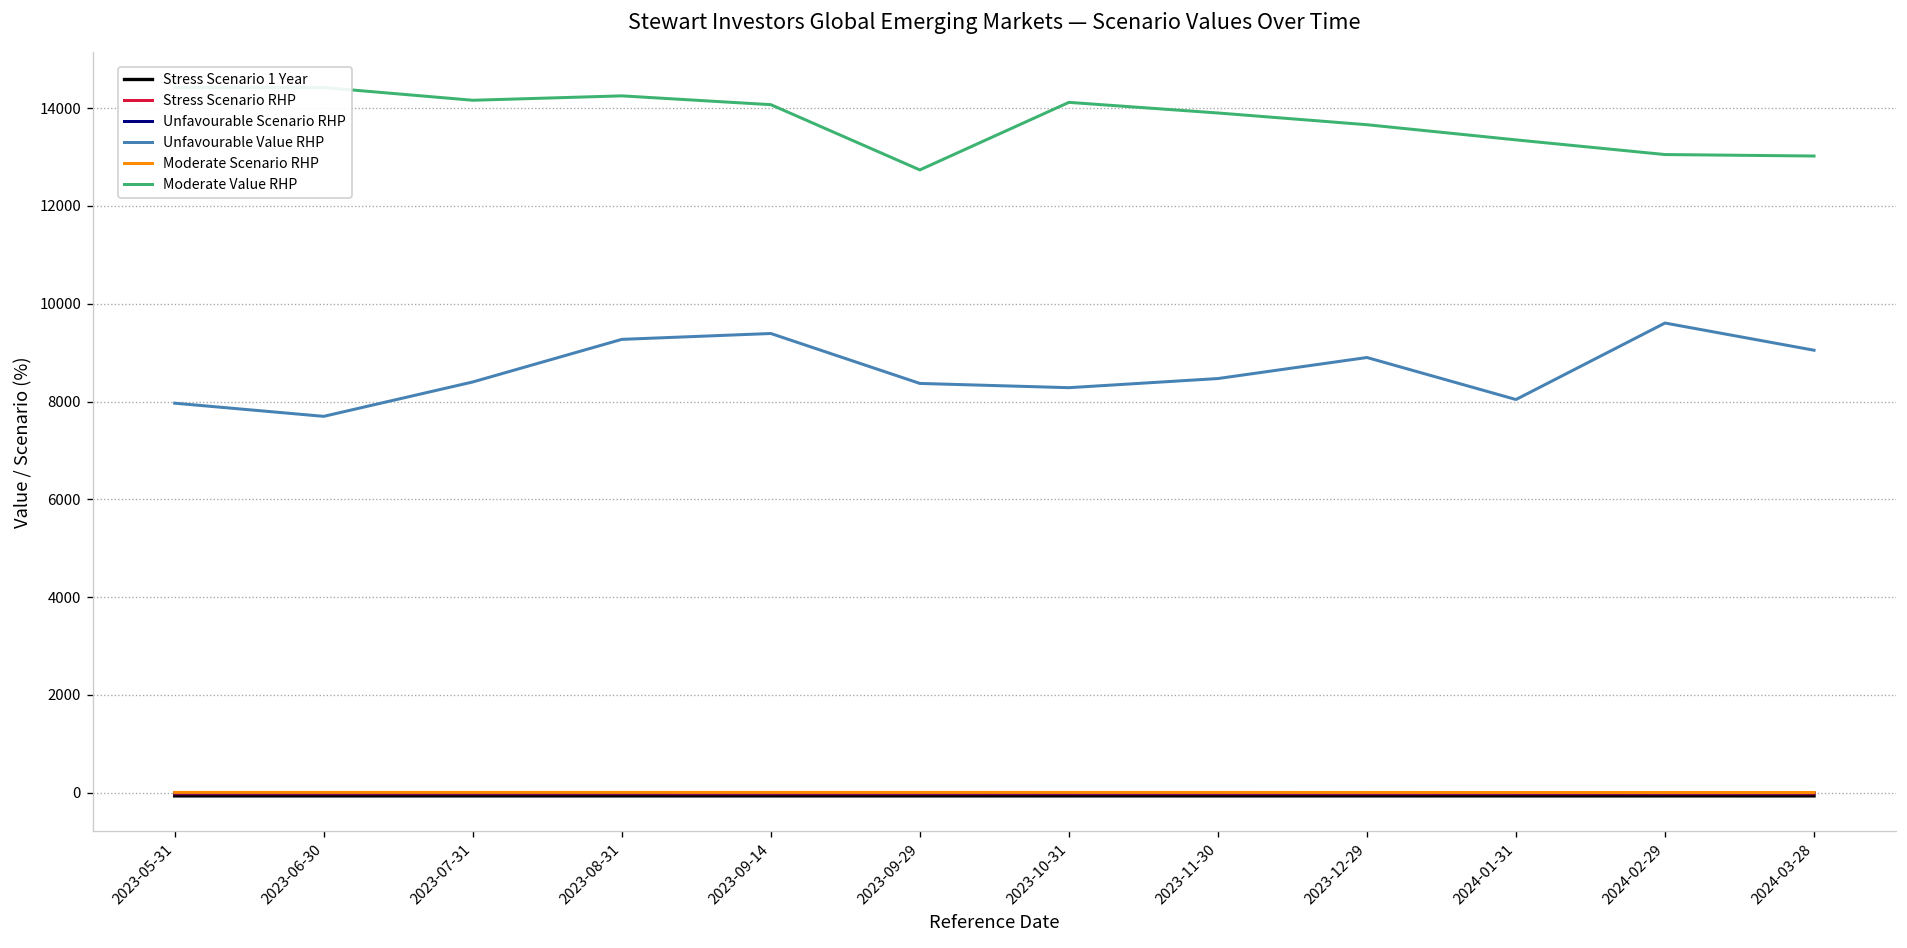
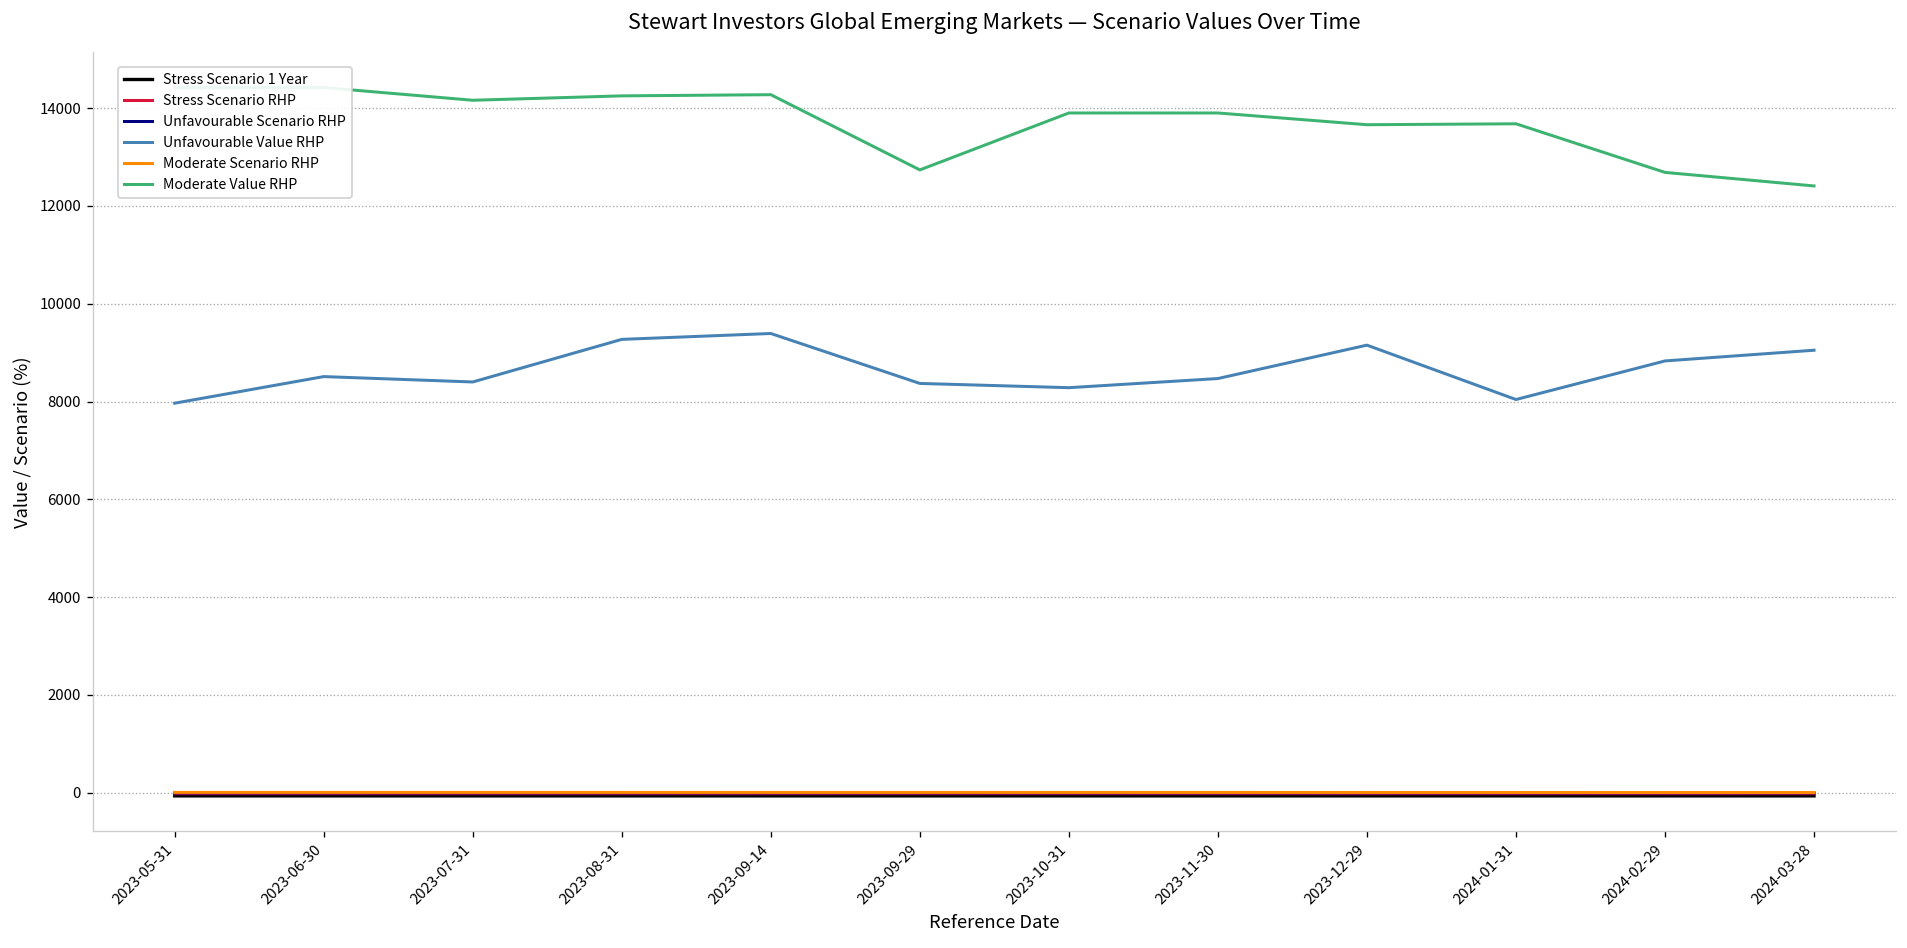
Unfavourable Value RHP, 2023-06-30: 7700 -> 8500
Moderate Value RHP, 2023-09-14: 14100 -> 14300
Moderate Value RHP, 2023-10-31: 14100 -> 13900
Unfavourable Value RHP, 2023-12-29: 8900 -> 9200
Moderate Value RHP, 2024-01-31: 13400 -> 13700
Unfavourable Value RHP, 2024-02-29: 9600 -> 8800
Moderate Value RHP, 2024-02-29: 13100 -> 12700
Moderate Value RHP, 2024-03-28: 13000 -> 12400
